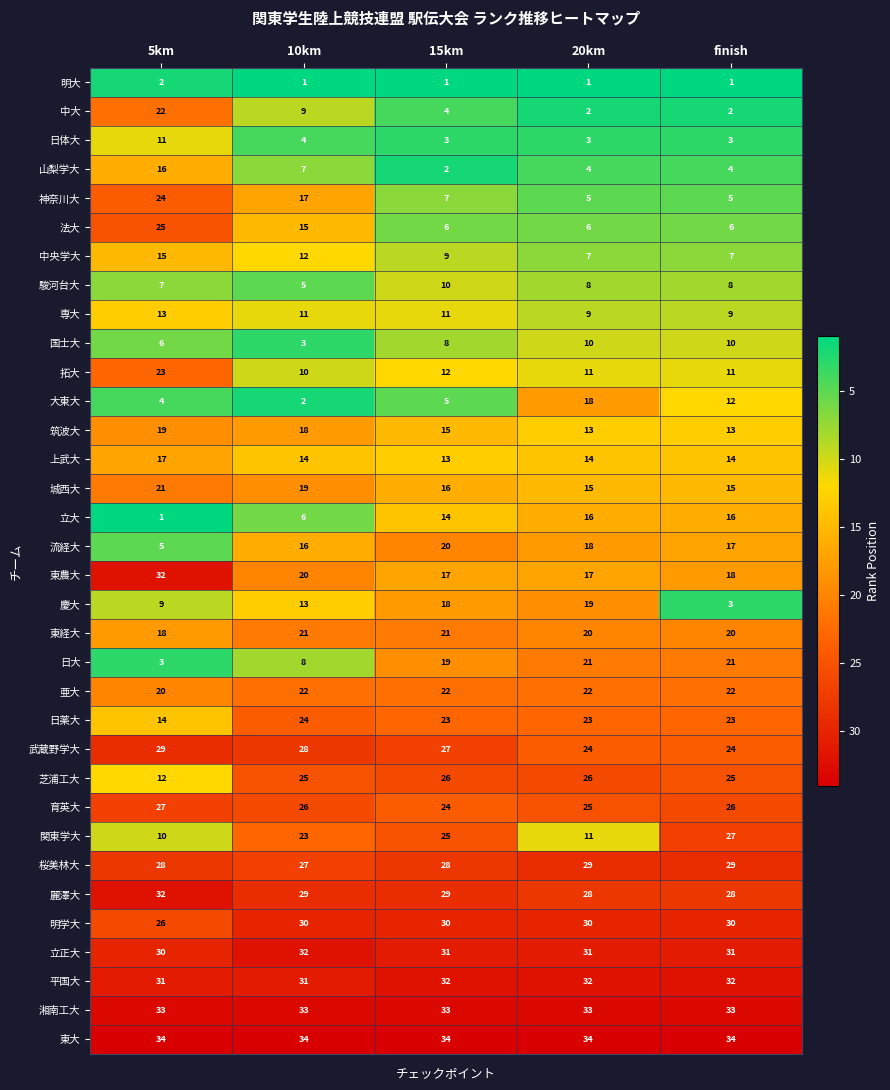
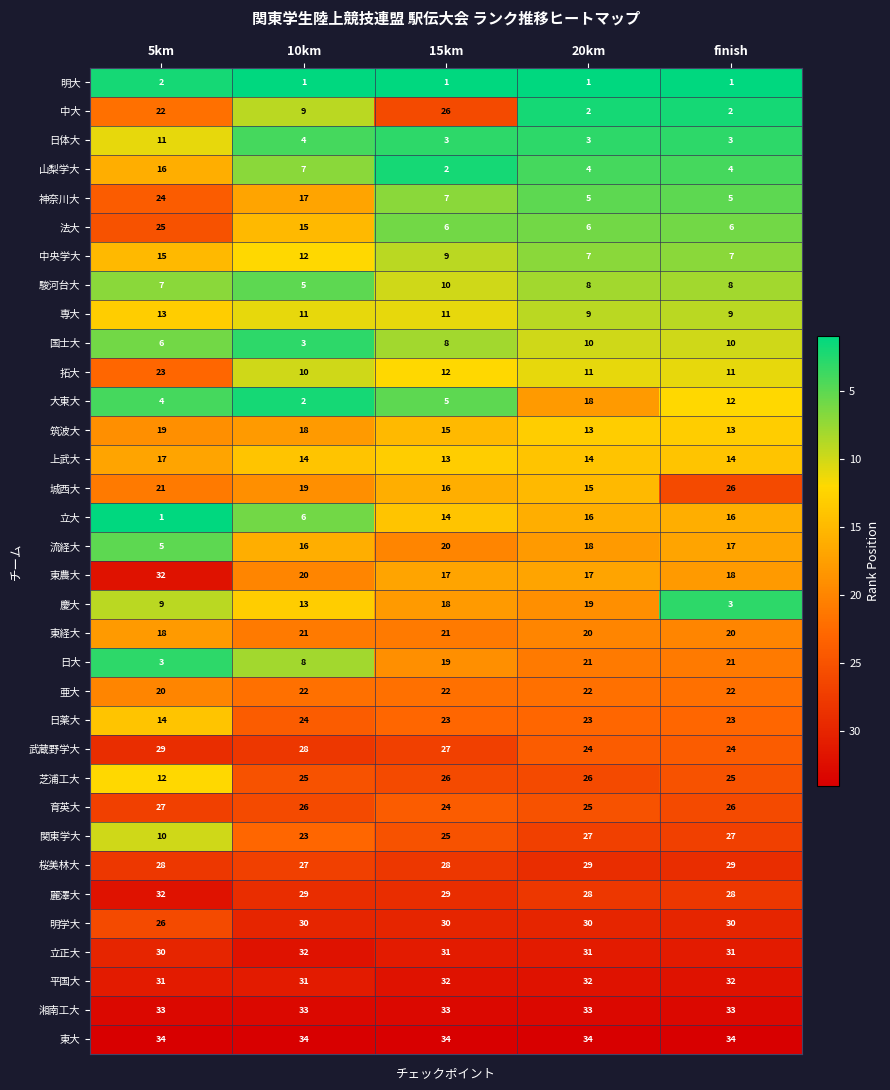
中大, 15km: 4 -> 26
城西大, finish: 15 -> 26
関東学大, 20km: 11 -> 27
